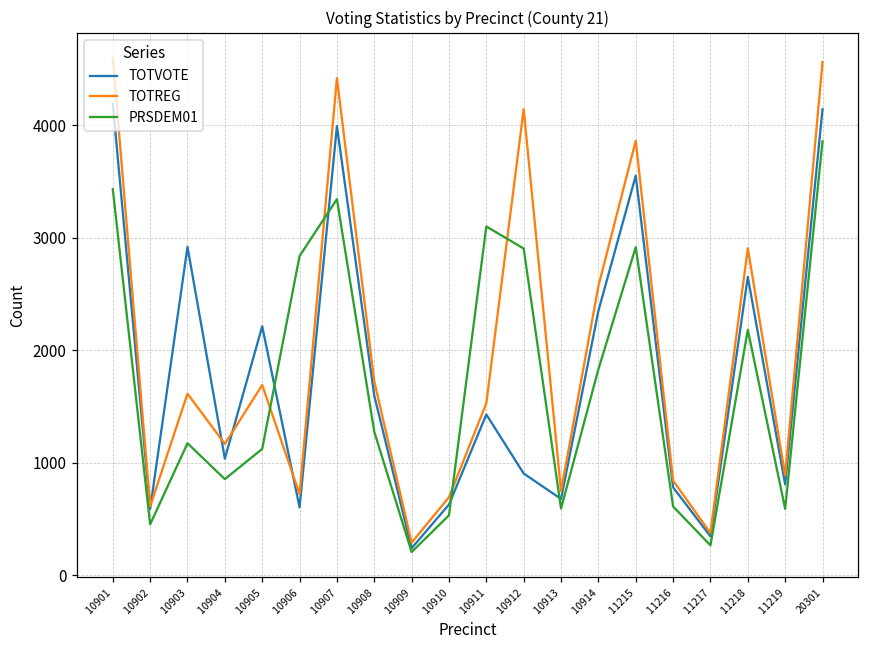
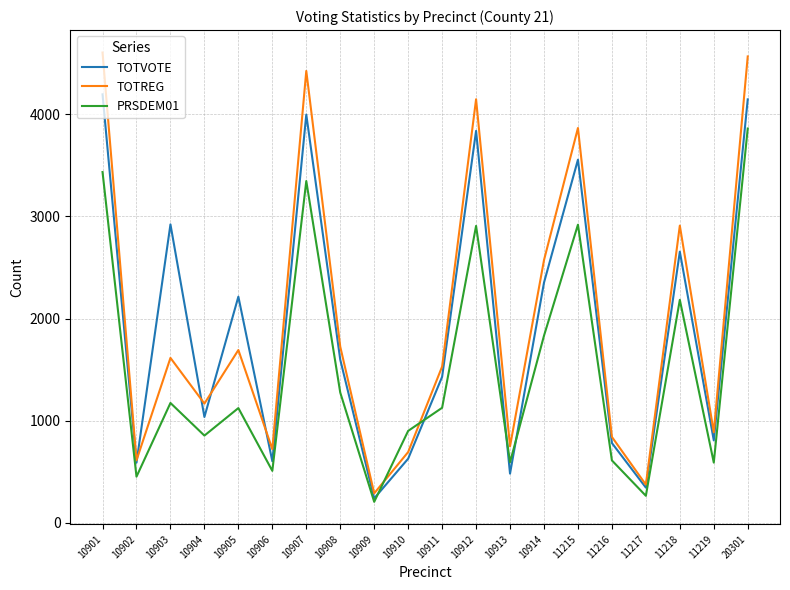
PRSDEM01, 10906: 2840 -> 510
PRSDEM01, 10910: 530 -> 900
PRSDEM01, 10911: 3100 -> 1130
TOTVOTE, 10912: 910 -> 3840
TOTVOTE, 10913: 680 -> 480
